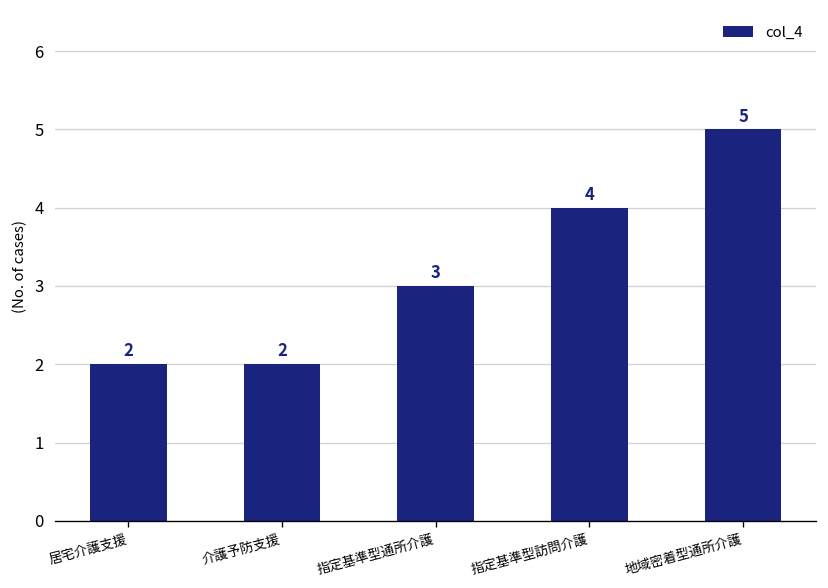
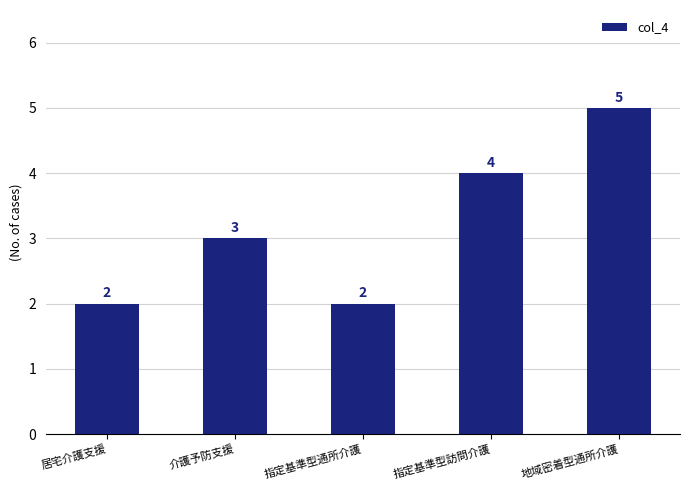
介護予防支援: 2 -> 3
指定基準型通所介護: 3 -> 2
